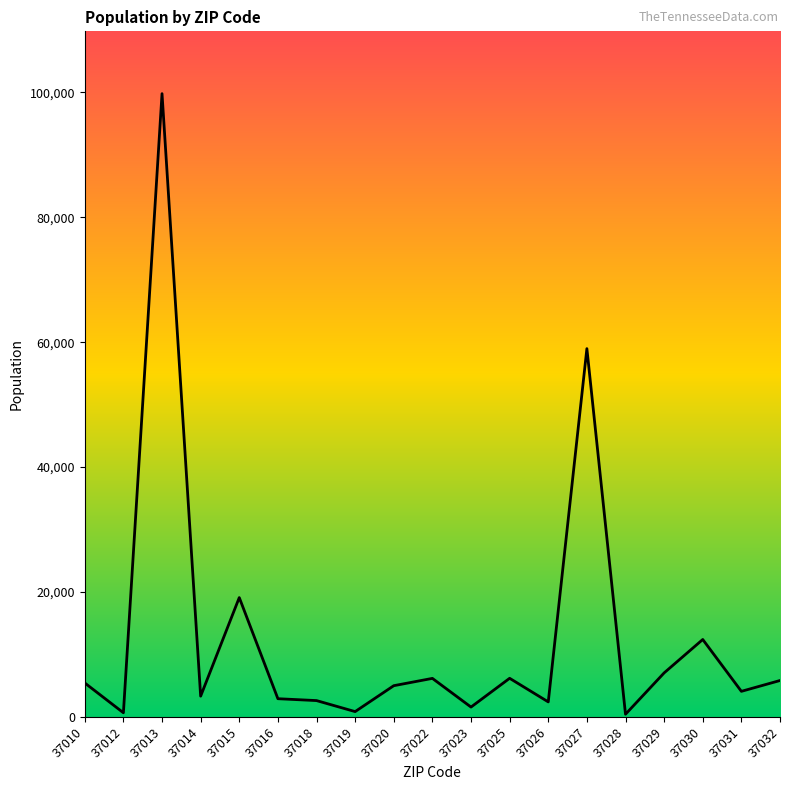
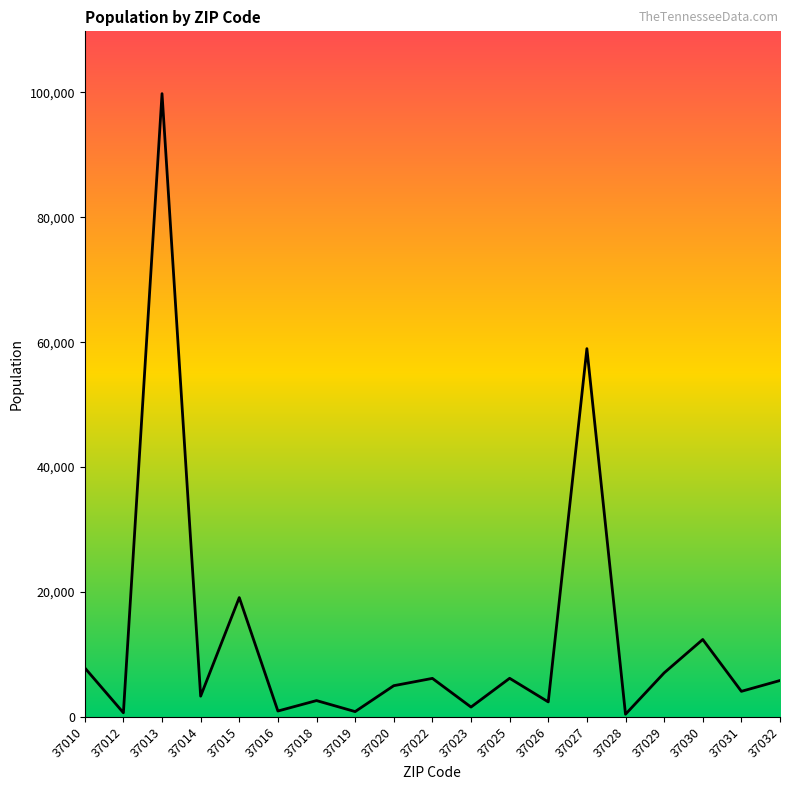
37010: 5,000 -> 8,000
37016: 3,000 -> 1,000
